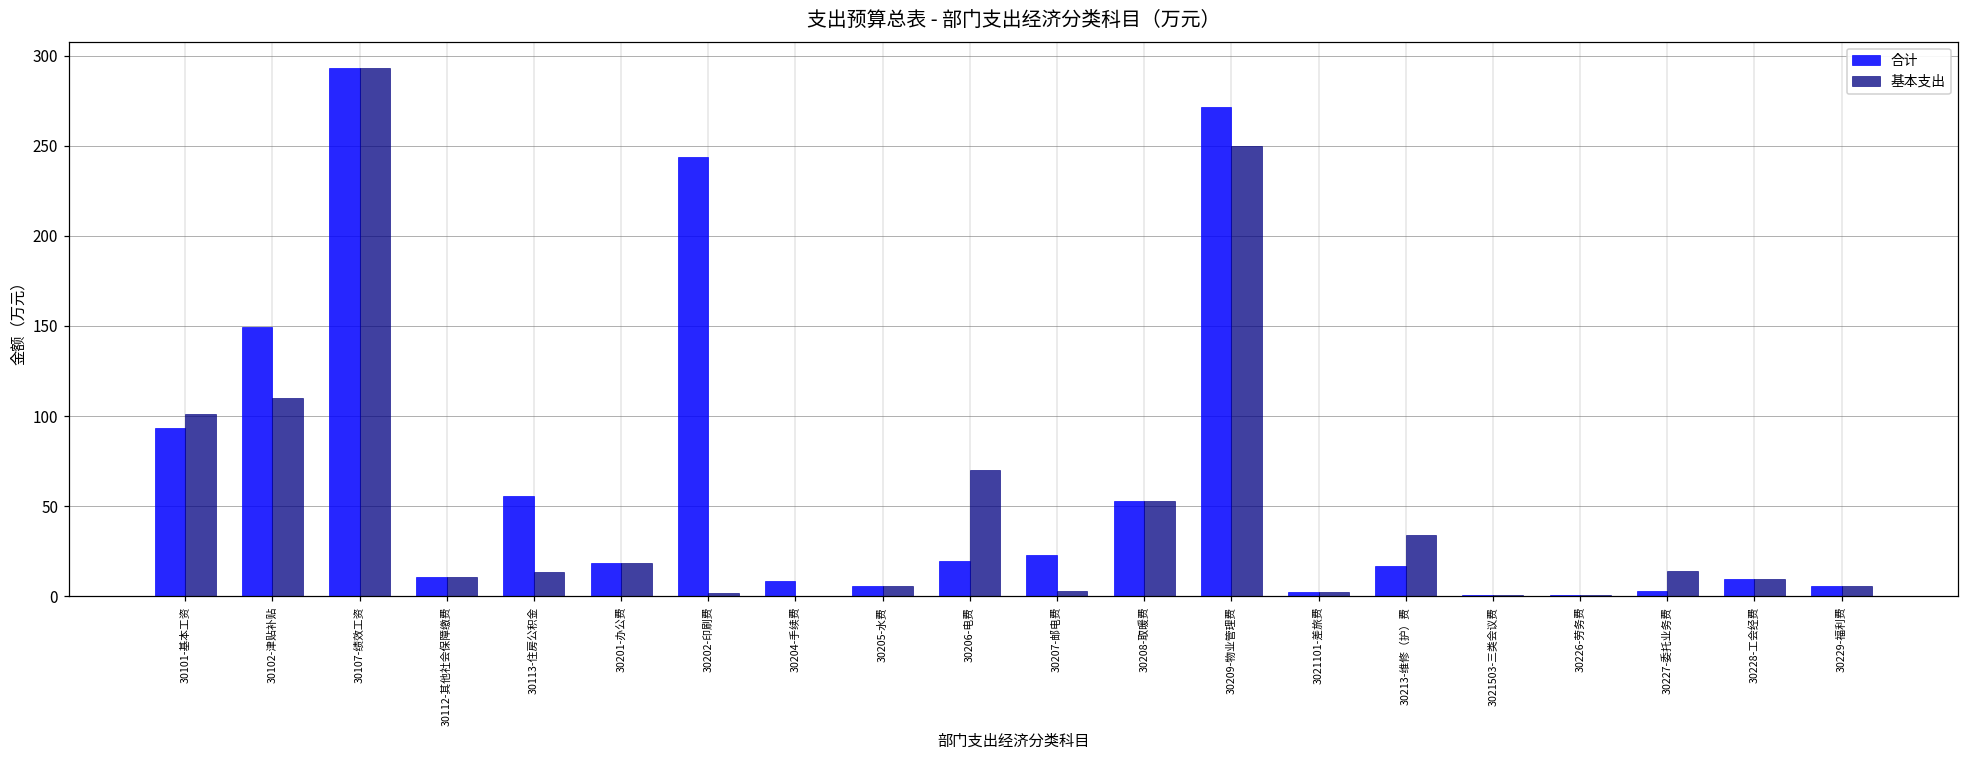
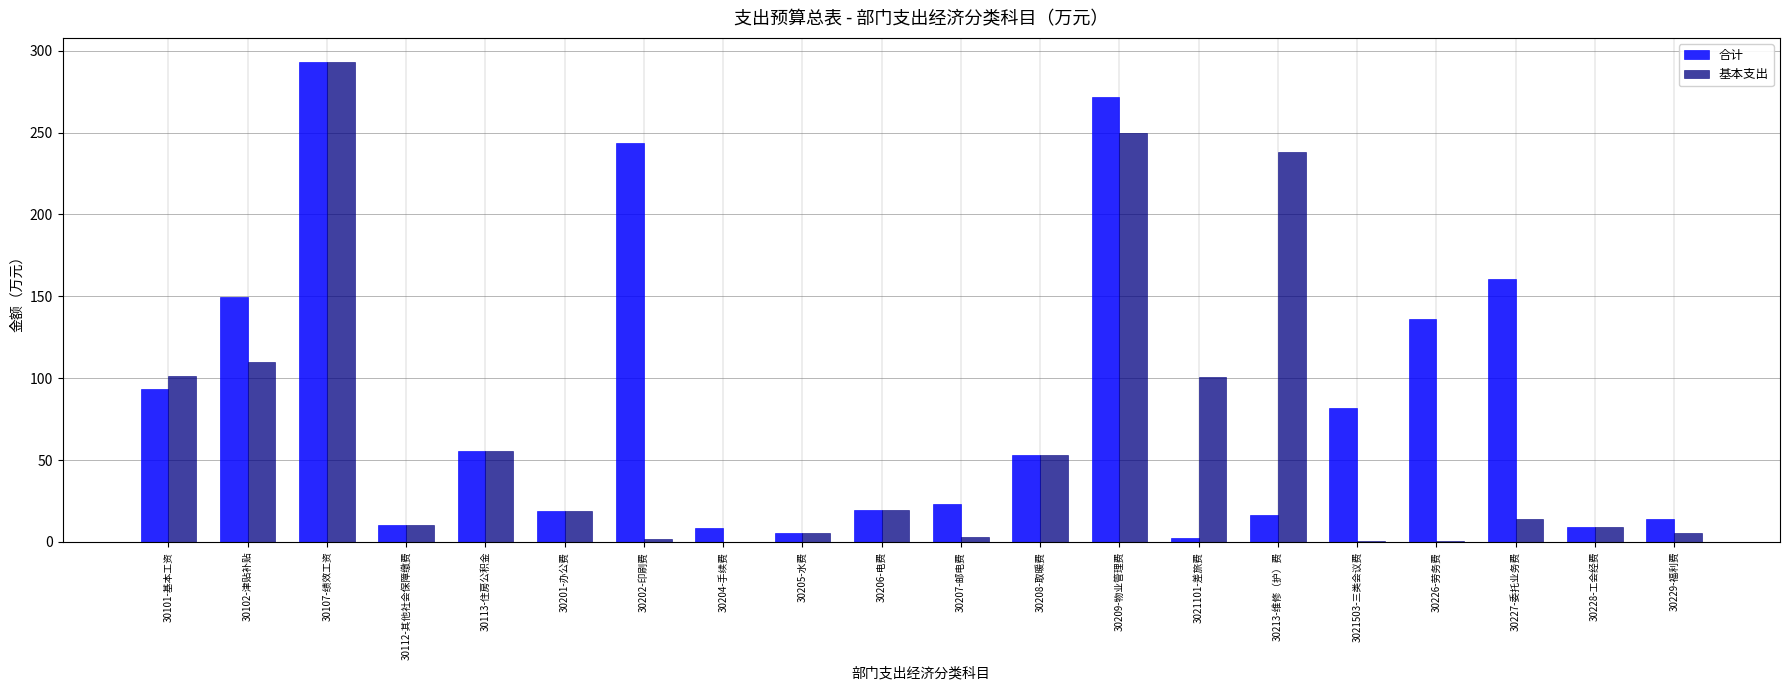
基本支出, 30113-住房公积金: 13 -> 55
基本支出, 30206-电费: 70 -> 19
基本支出, 3021101-差旅费: 3 -> 101
基本支出, 30213-维修（护）费: 34 -> 238
合计, 3021503-三类会议费: 1 -> 82
合计, 30226-劳务费: 1 -> 136
合计, 30227-委托业务费: 3 -> 161
合计, 30229-福利费: 5 -> 14
